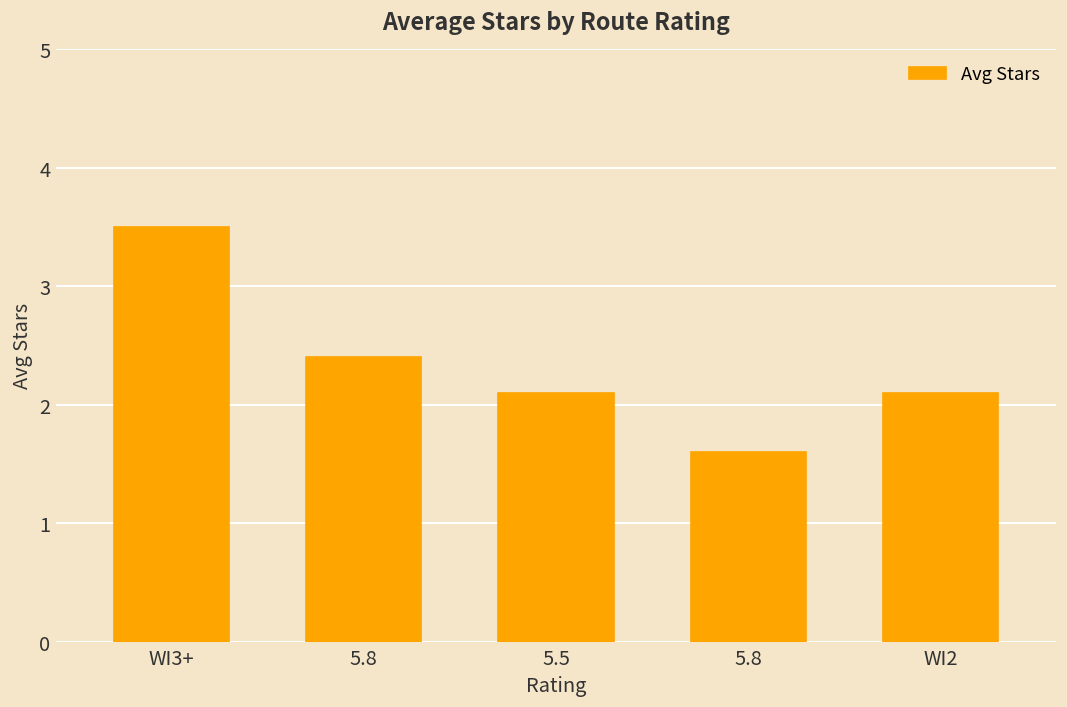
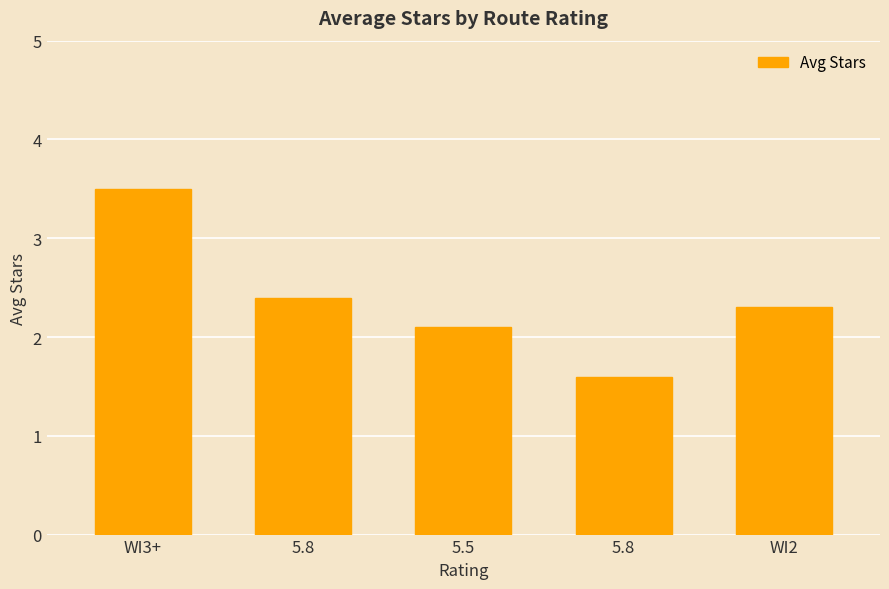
WI2: 2.1 -> 2.3
